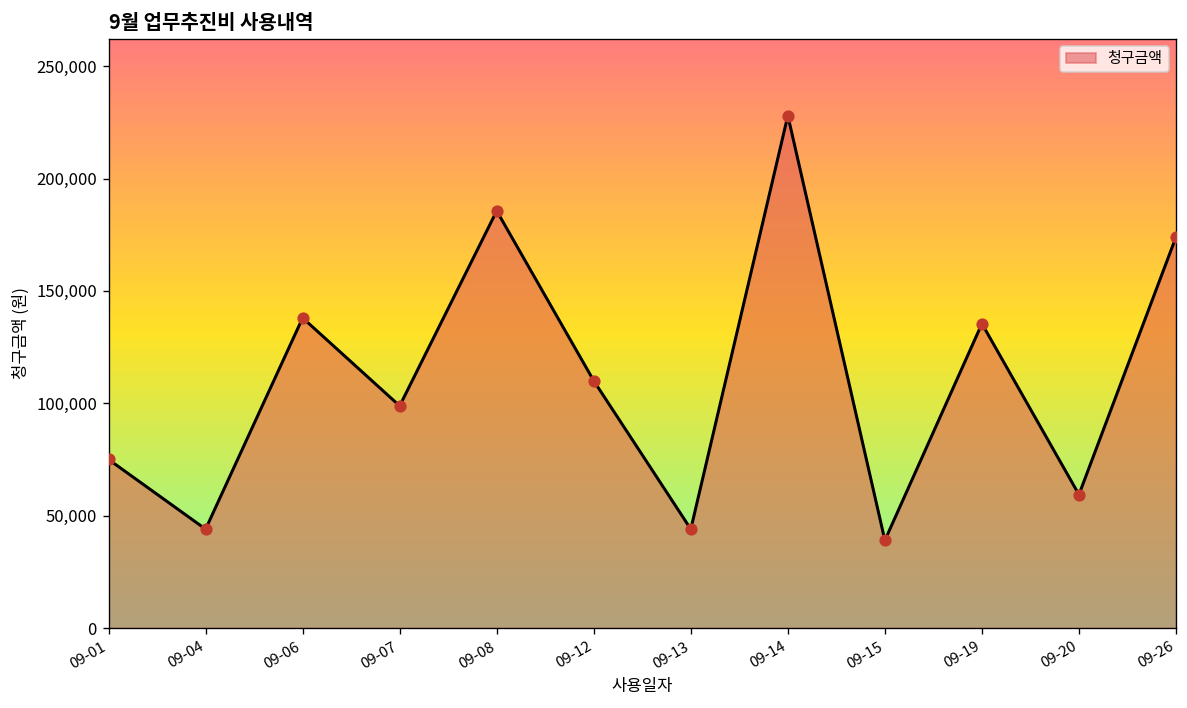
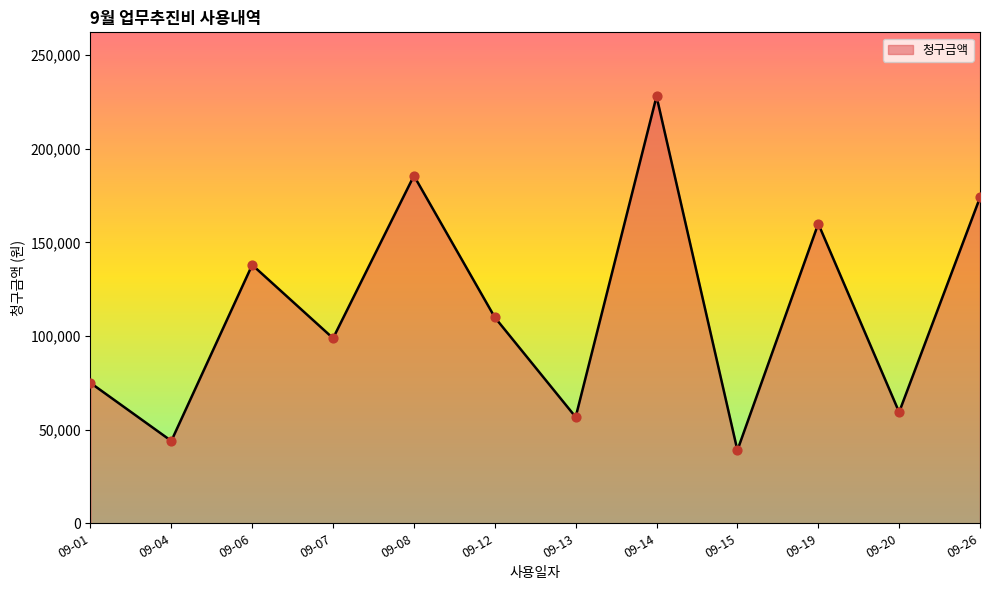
09-13: 44,000 -> 57,000
09-19: 135,000 -> 160,000
